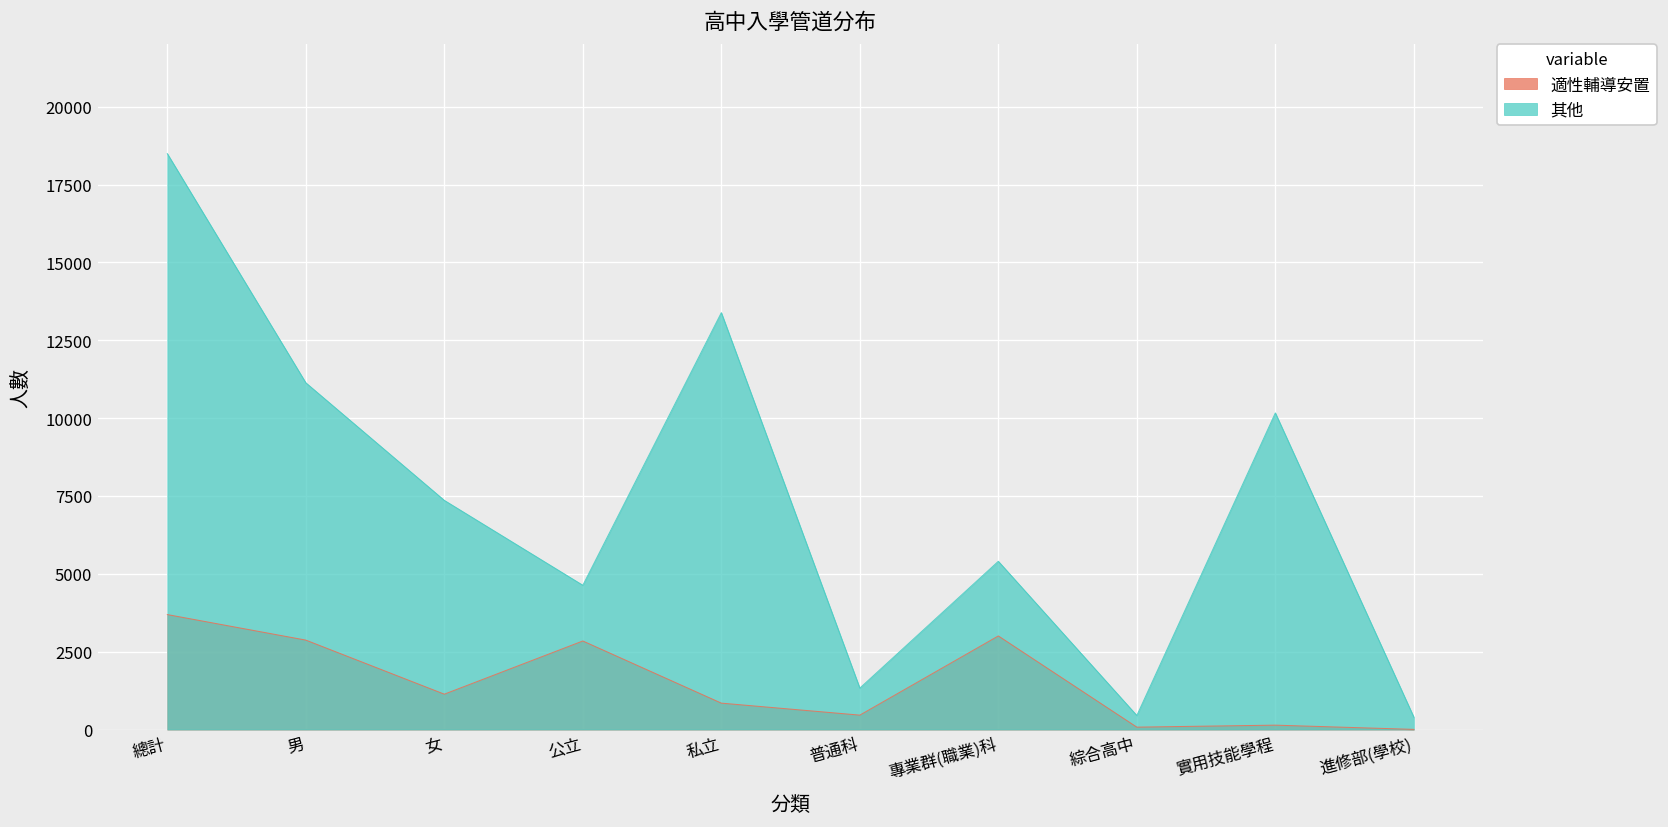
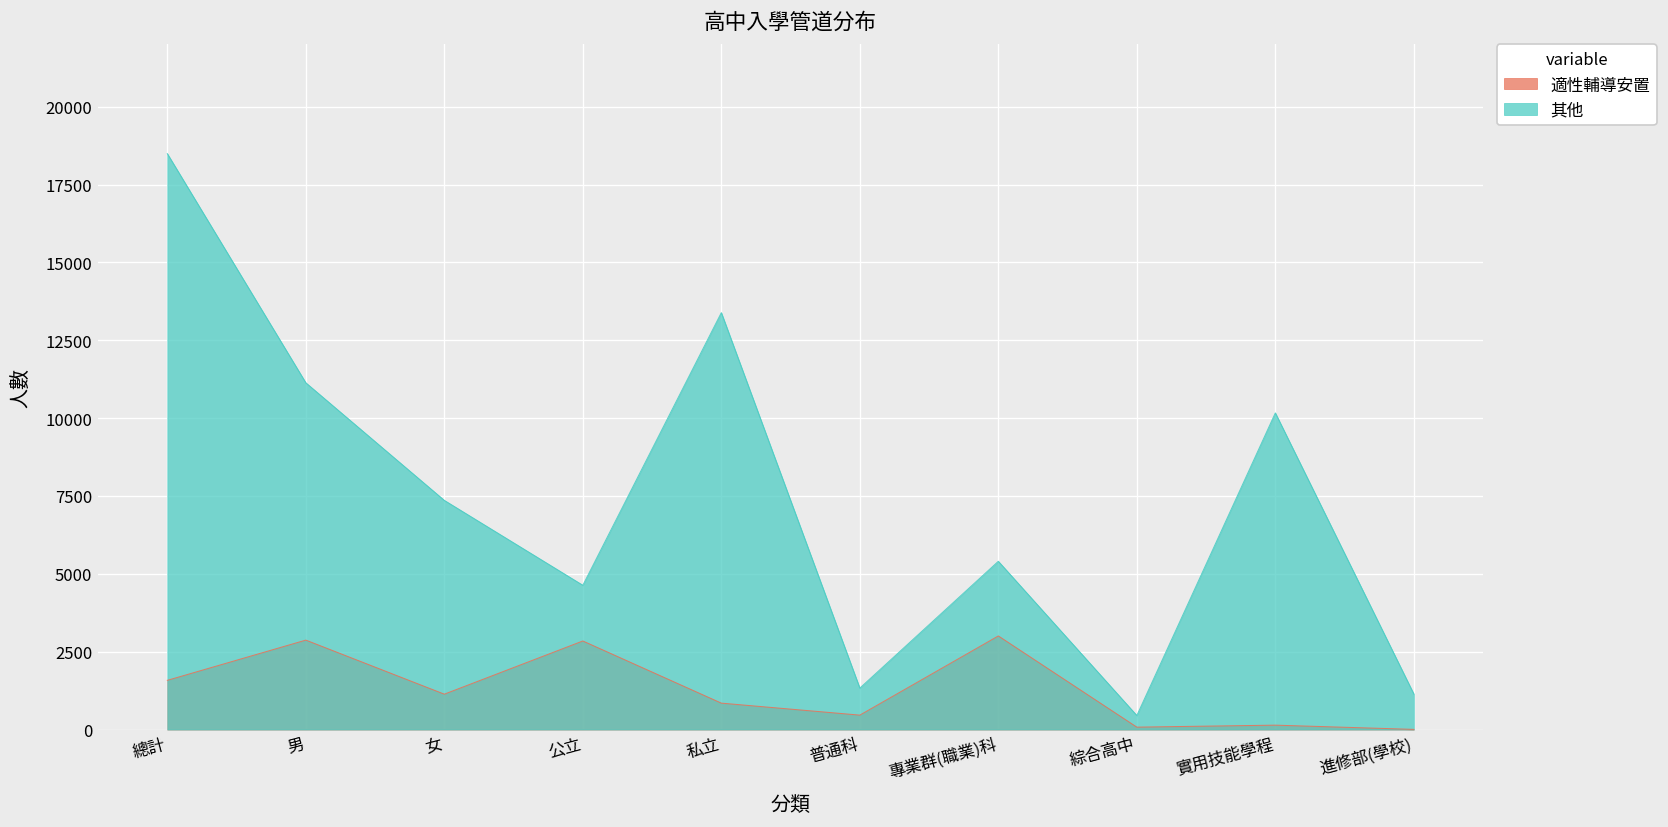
適性輔導安置, 總計: 3700 -> 1600
其他, 進修部(學校): 400 -> 1100
